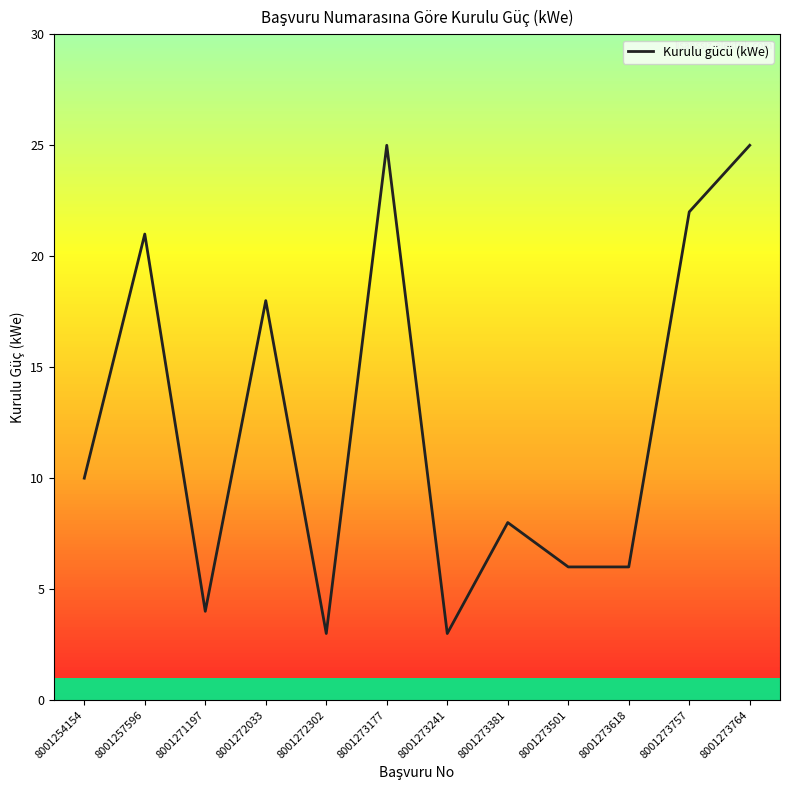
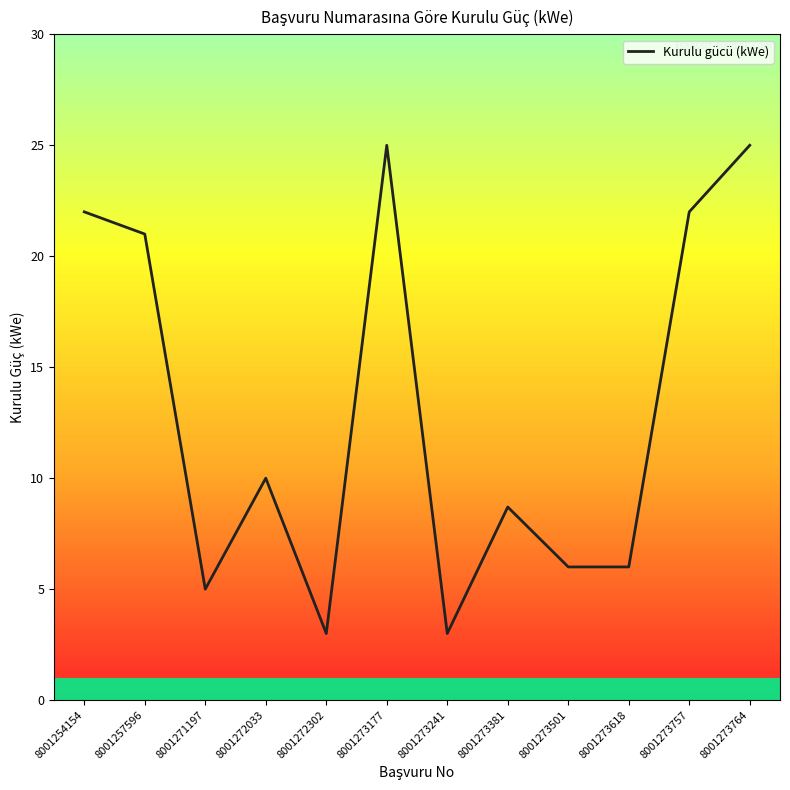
8001254154: 10 -> 22
8001271197: 4 -> 5
8001272033: 18 -> 10
8001273381: 8.0 -> 8.7
